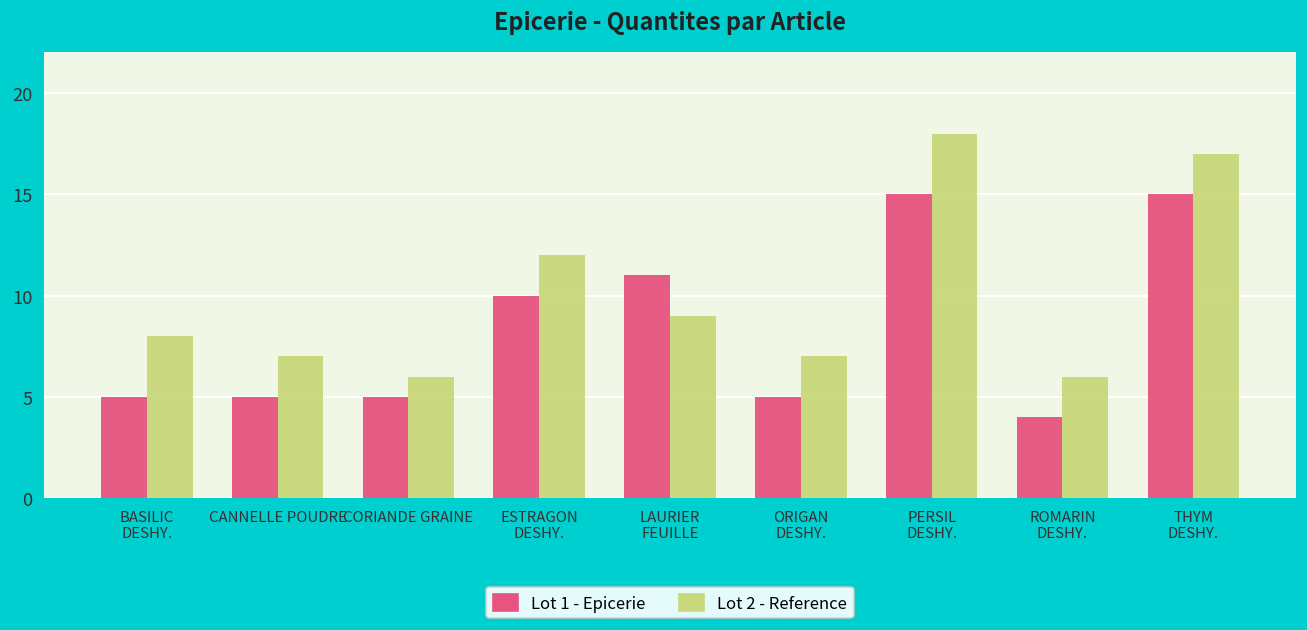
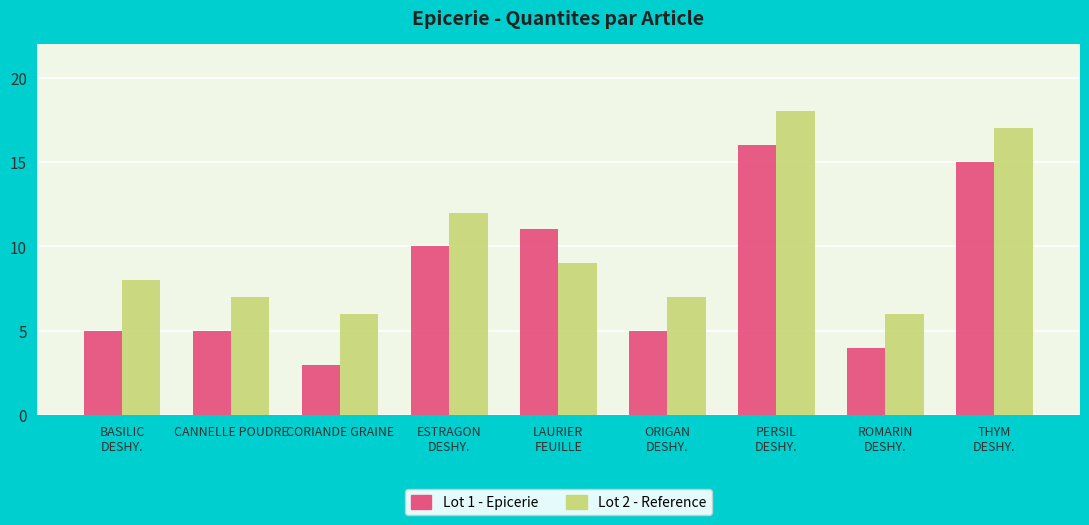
Lot 1 - Epicerie, CORIANDE GRAINE: 5 -> 3
Lot 1 - Epicerie, PERSIL DESHY.: 15 -> 16
